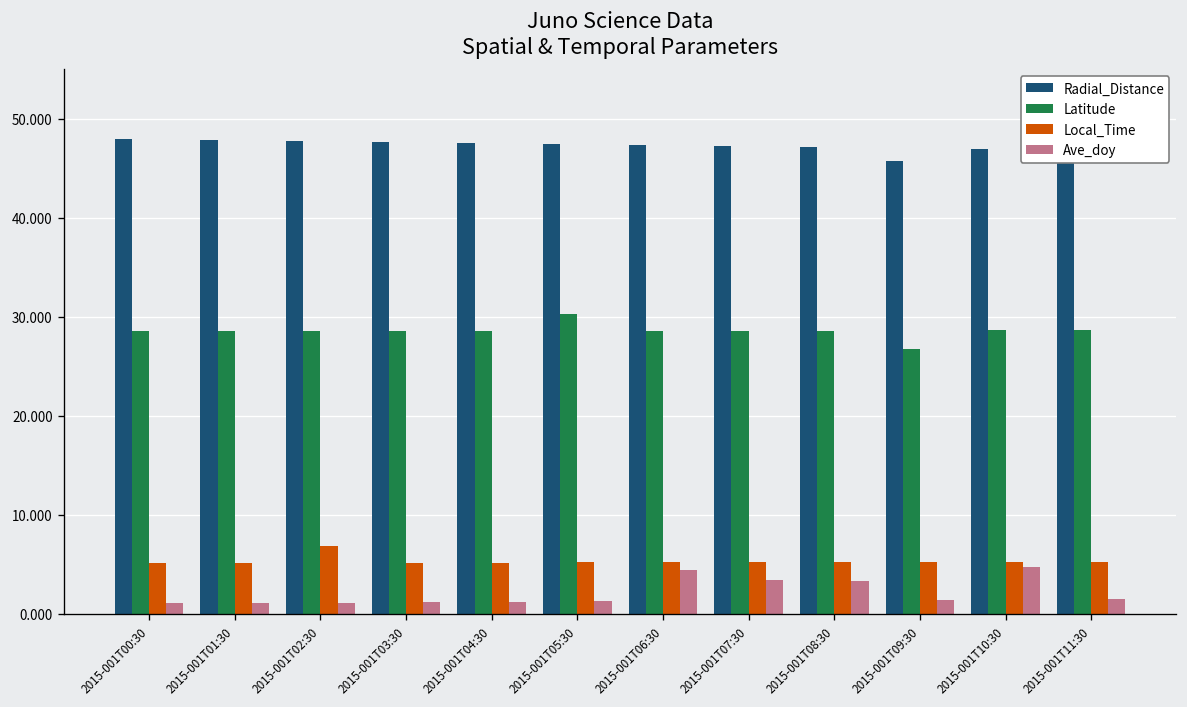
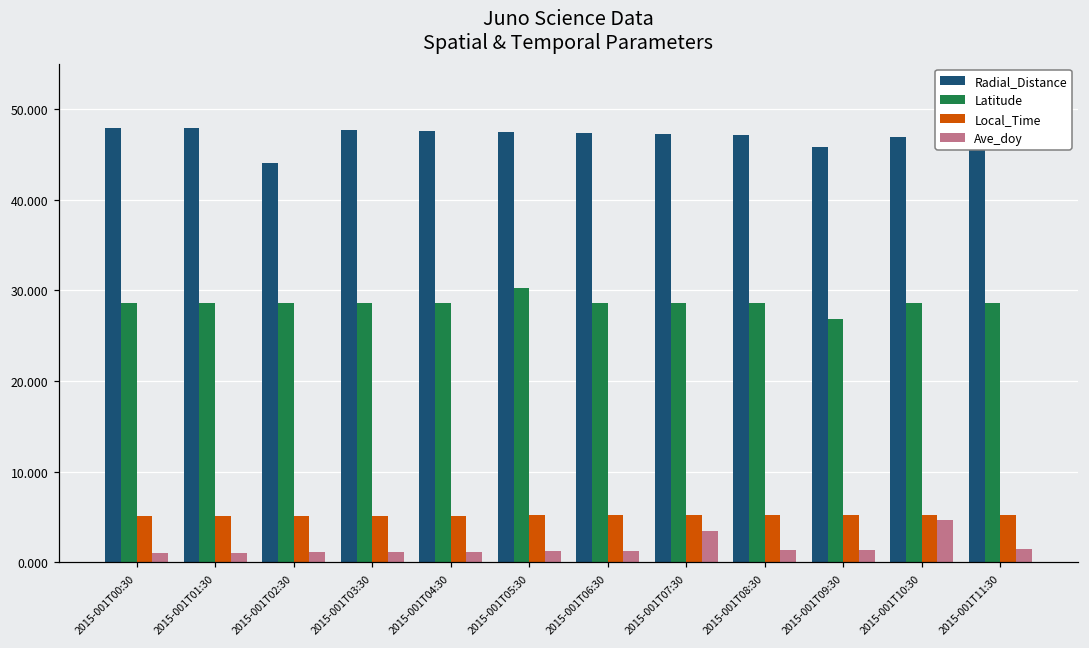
Radial_Distance, 2015-001T02:30: 48 -> 44
Local_Time, 2015-001T02:30: 7 -> 5
Ave_doy, 2015-001T06:30: 4 -> 1
Ave_doy, 2015-001T08:30: 3 -> 1
